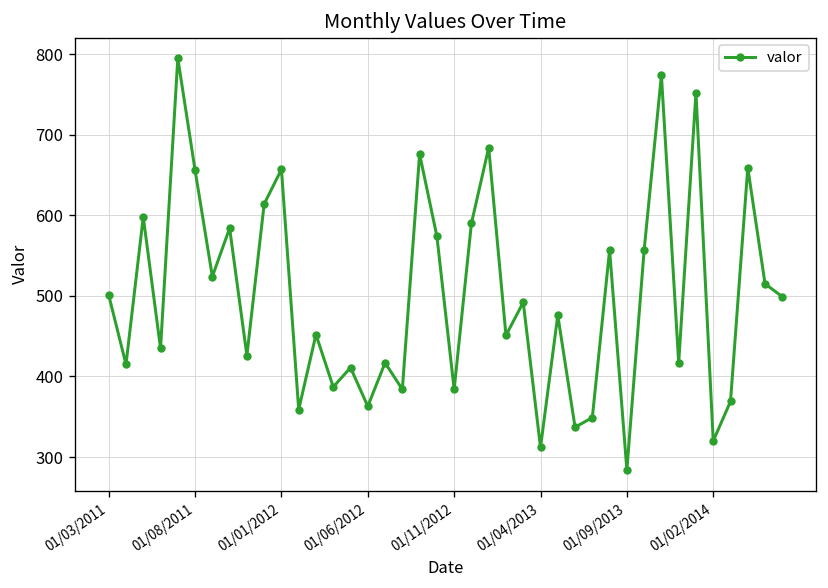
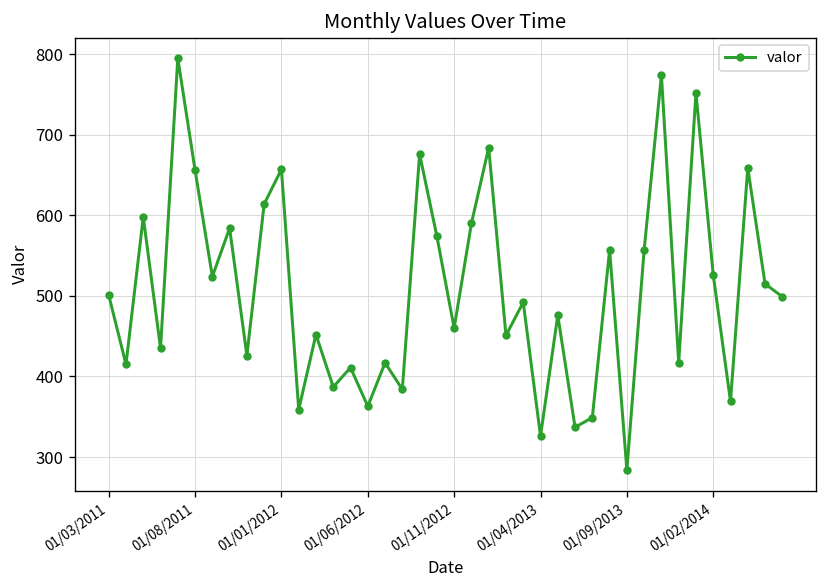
01/11/2012: 380 -> 460
01/04/2013: 310 -> 330
01/02/2014: 320 -> 530
